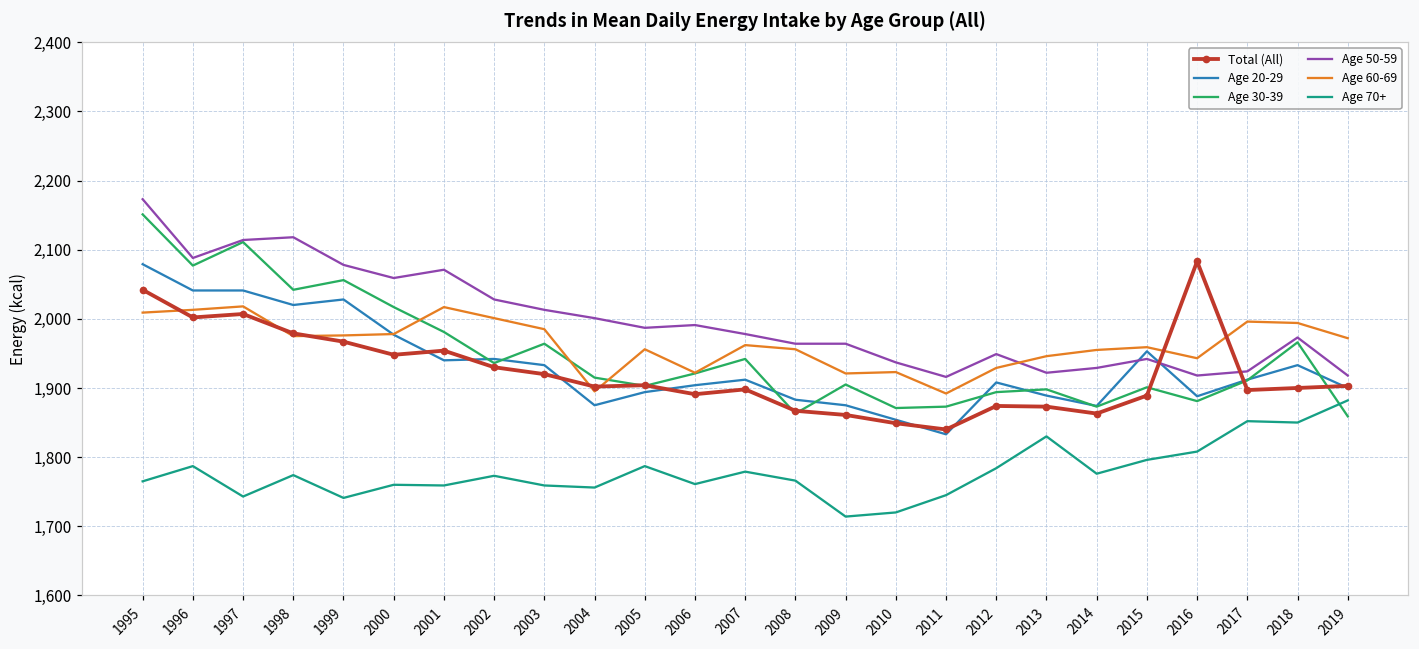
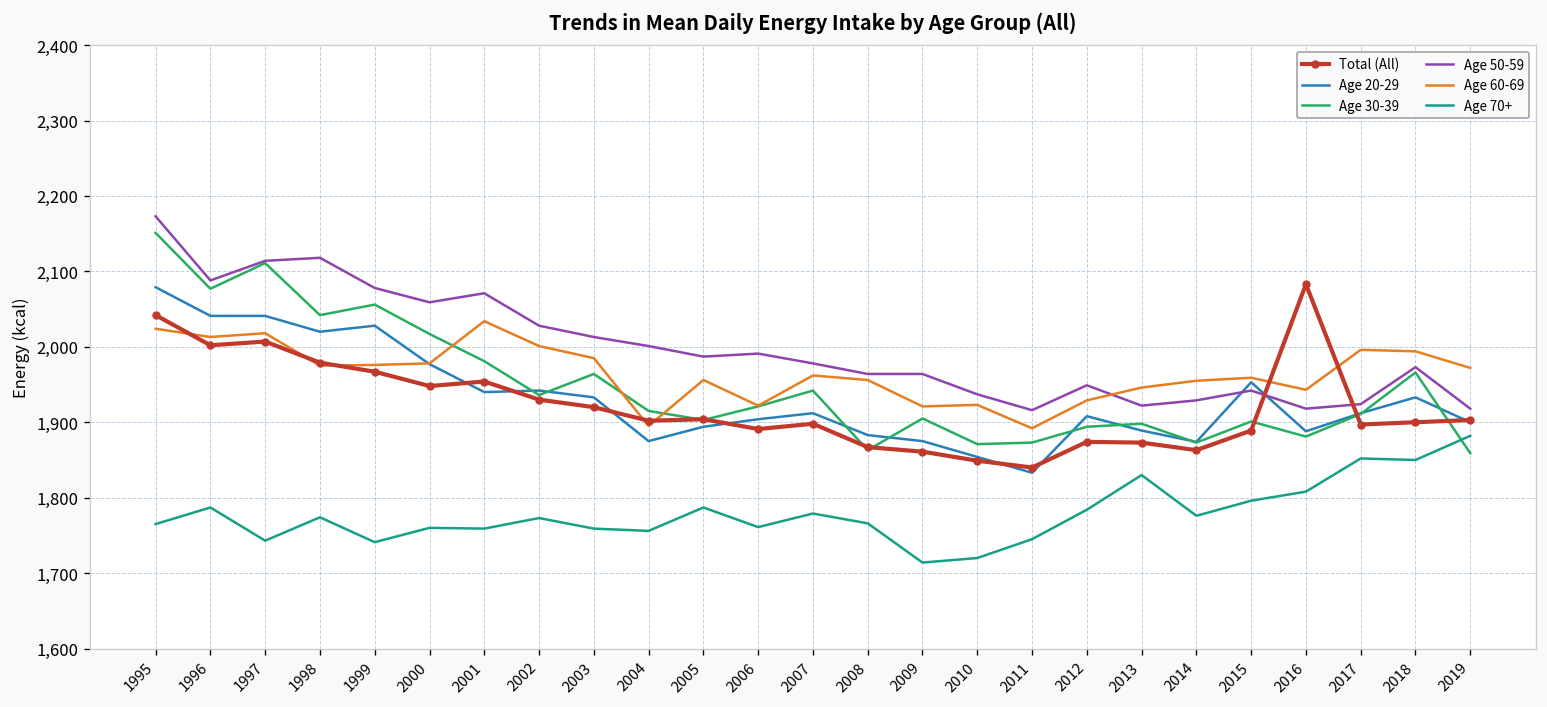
Age 60-69, 1995: 2,010 -> 2,020
Age 60-69, 2001: 2,020 -> 2,030
